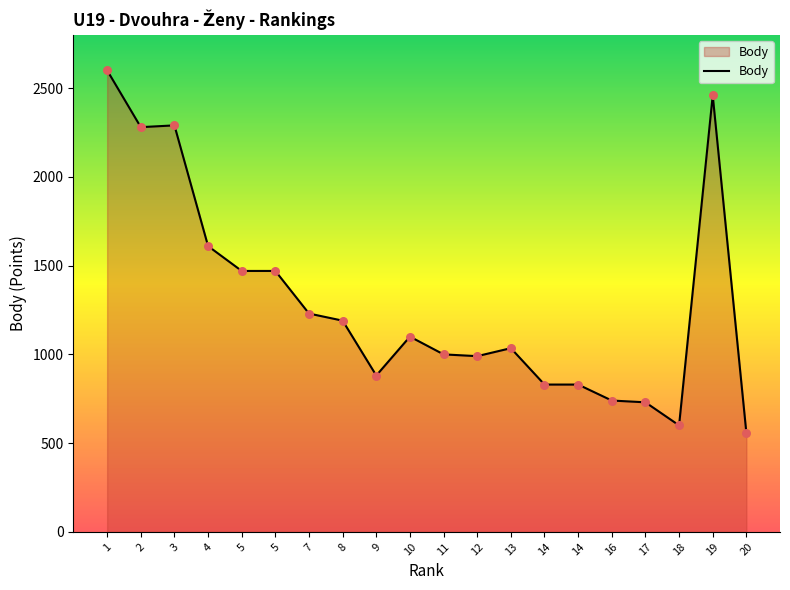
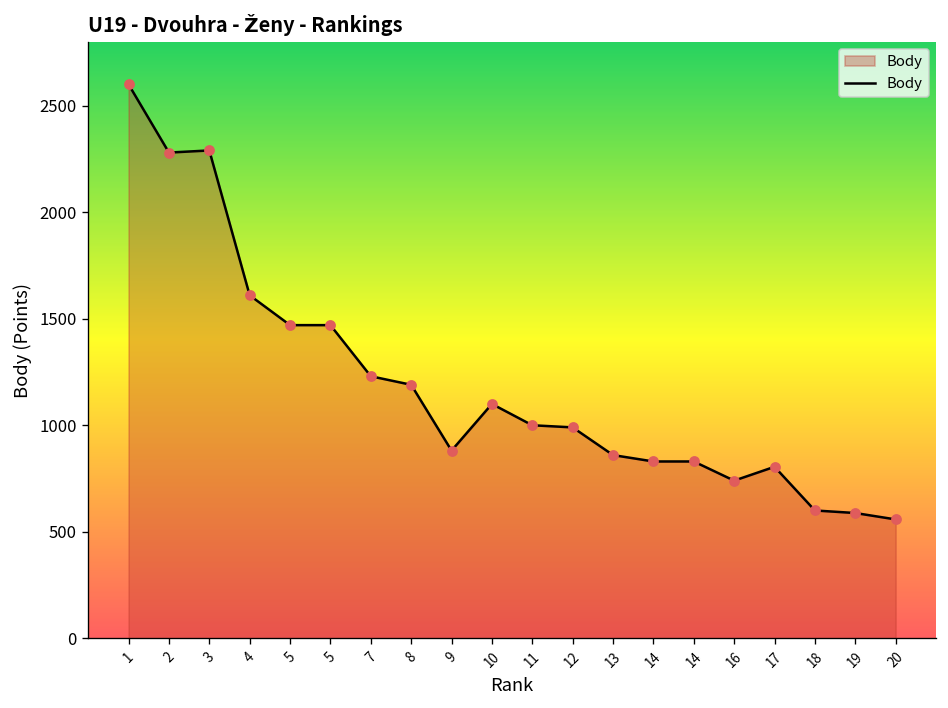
13: 1040 -> 860
17: 730 -> 810
19: 2460 -> 590
